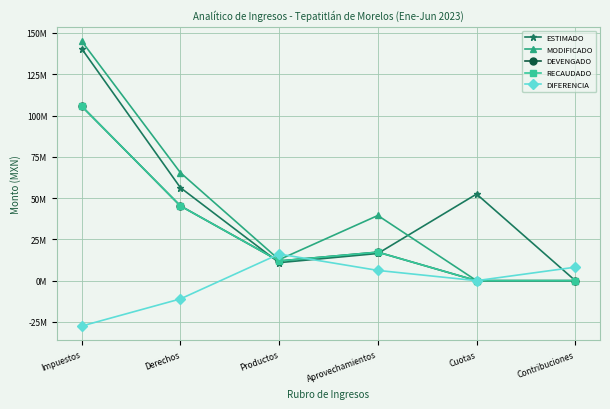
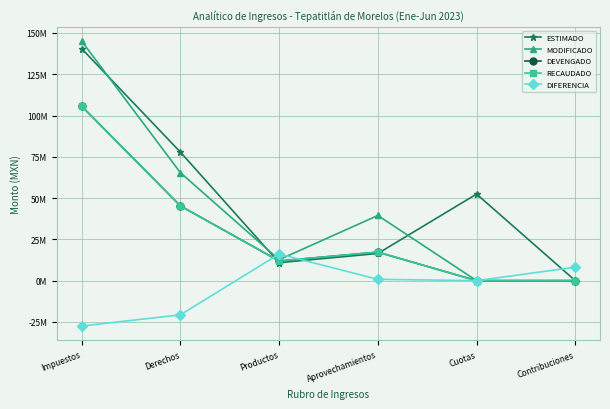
ESTIMADO, Derechos: 56000000 -> 78000000
DIFERENCIA, Derechos: -11000000 -> -21000000
DIFERENCIA, Aprovechamientos: 6000000 -> 1000000
